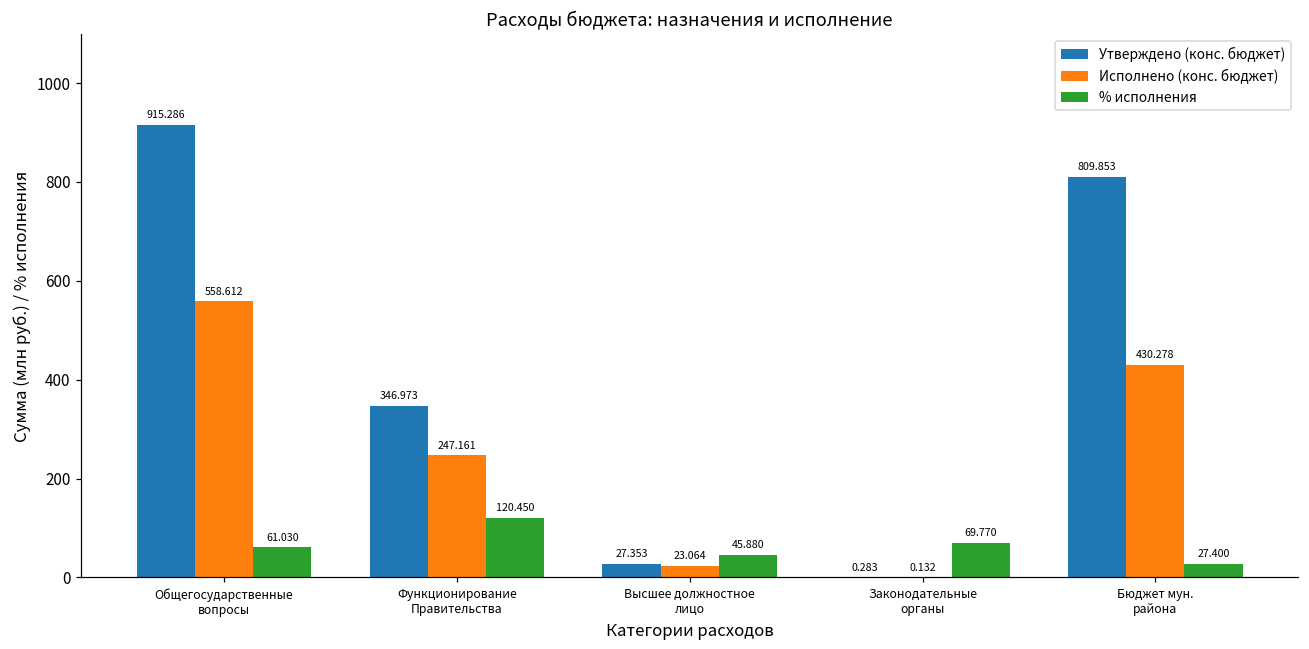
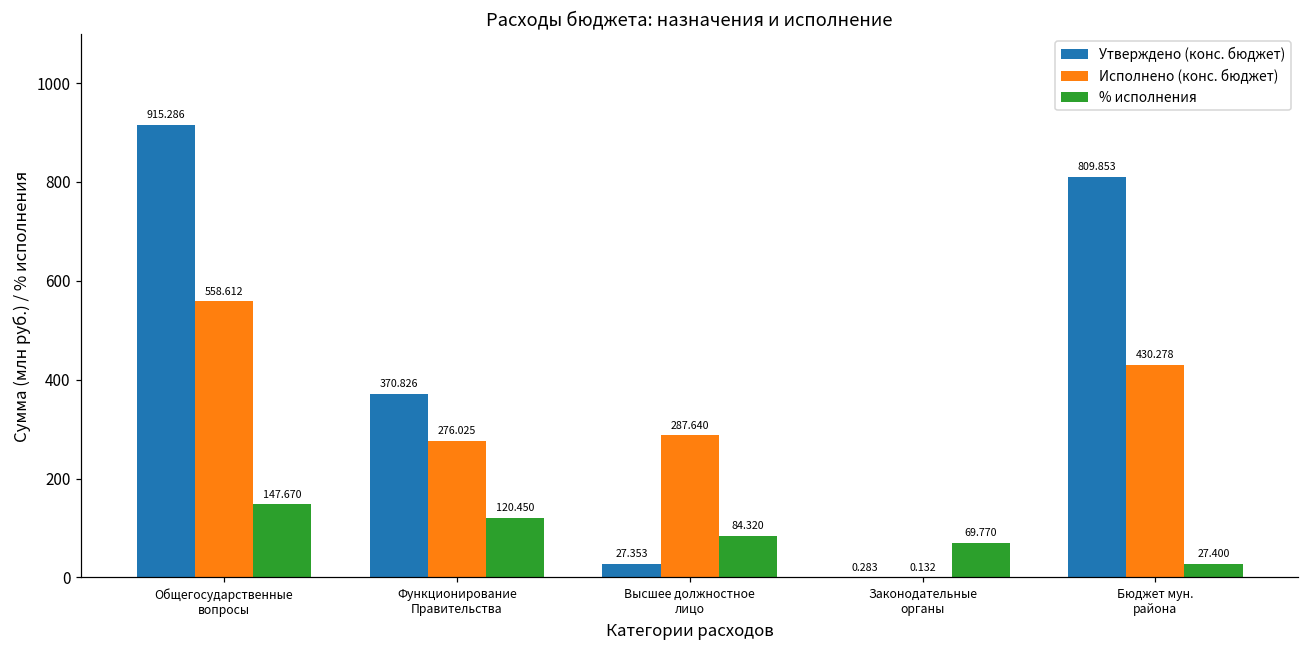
% исполнения, Общегосударственные вопросы: 61.030 -> 147.670
Утверждено (конс. бюджет), Функционирование Правительства: 346.973 -> 370.826
Исполнено (конс. бюджет), Функционирование Правительства: 247.161 -> 276.025
Исполнено (конс. бюджет), Высшее должностное лицо: 23.064 -> 287.640
% исполнения, Высшее должностное лицо: 45.880 -> 84.320
